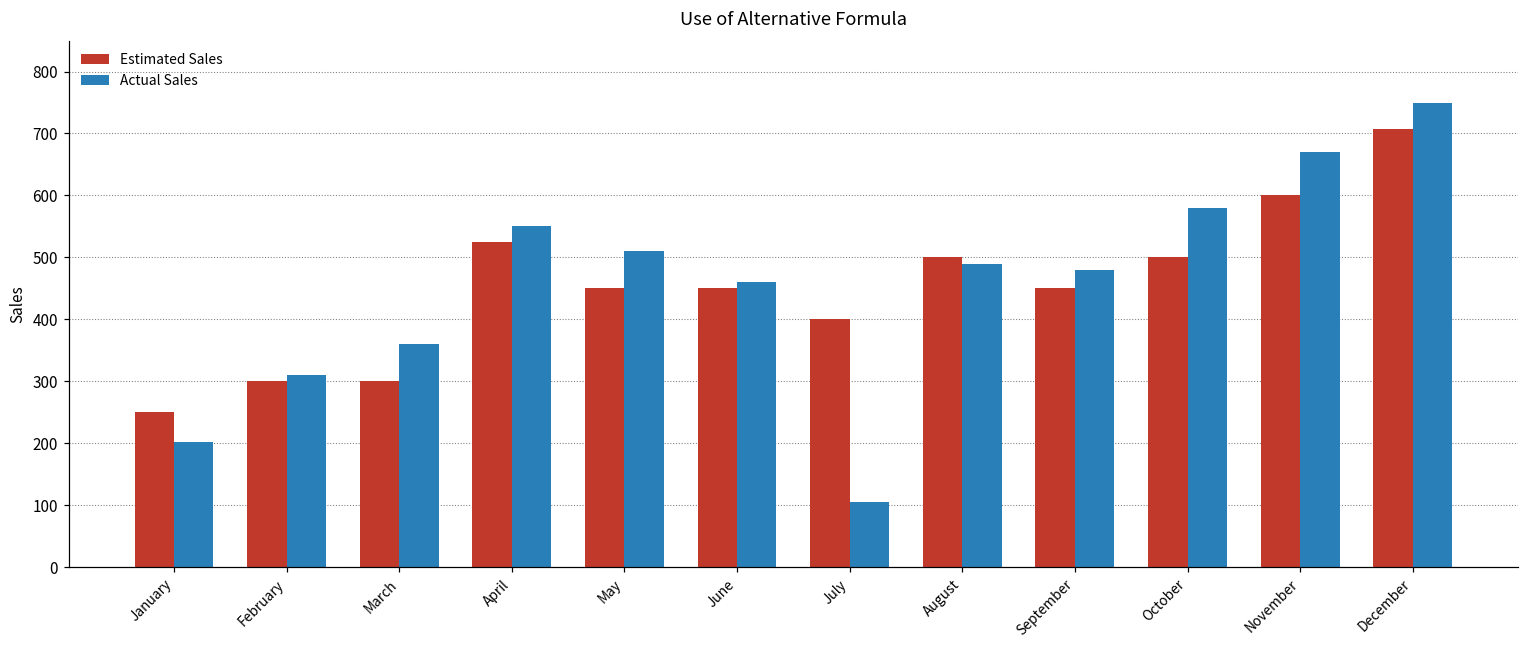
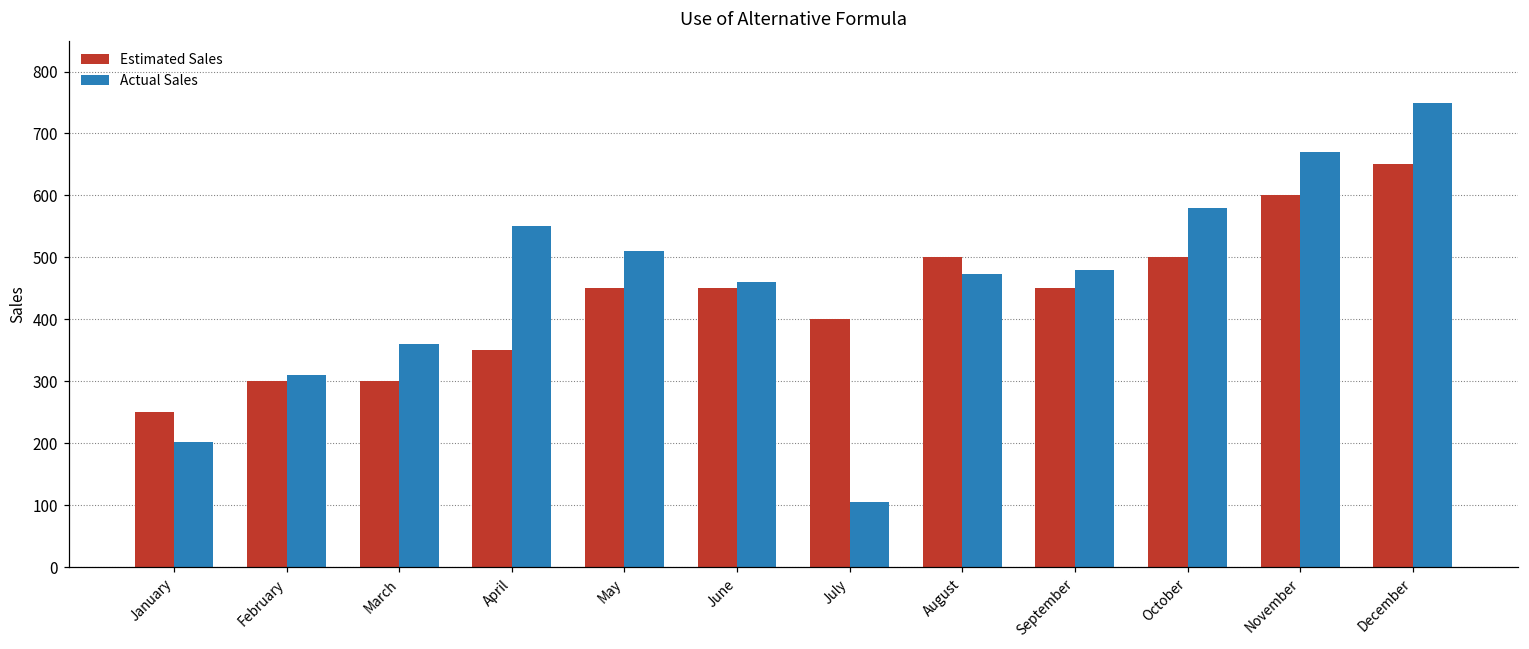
Estimated Sales, April: 520 -> 350
Actual Sales, August: 490 -> 470
Estimated Sales, December: 710 -> 650
